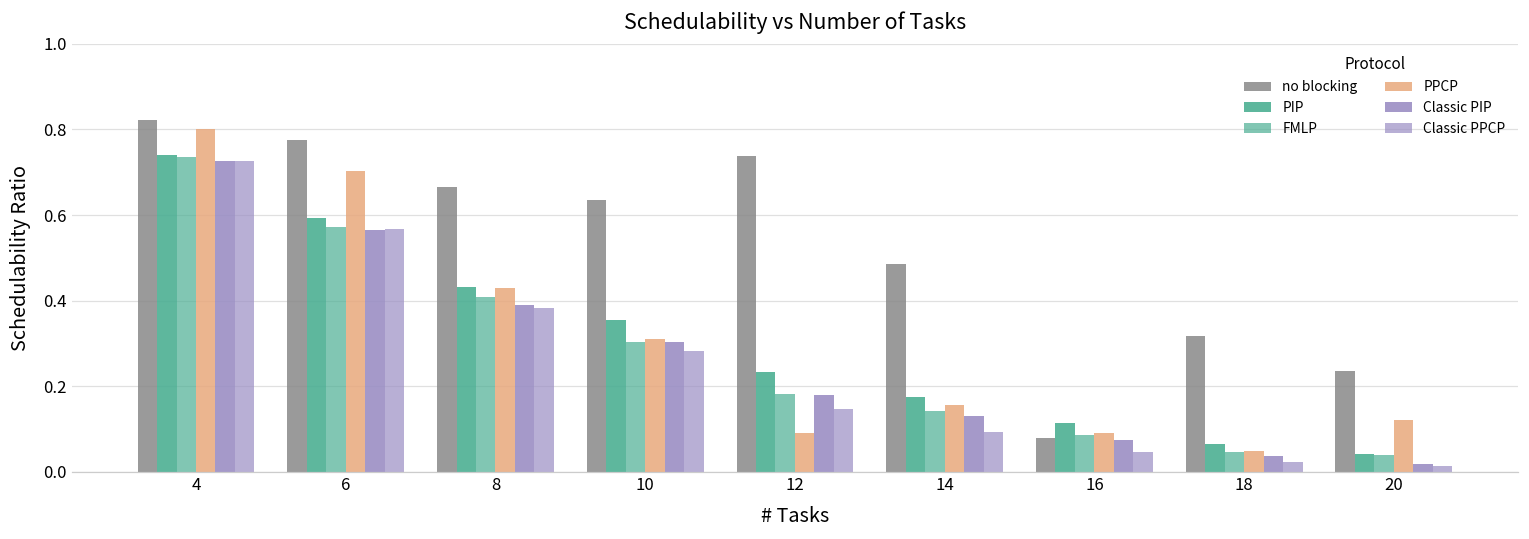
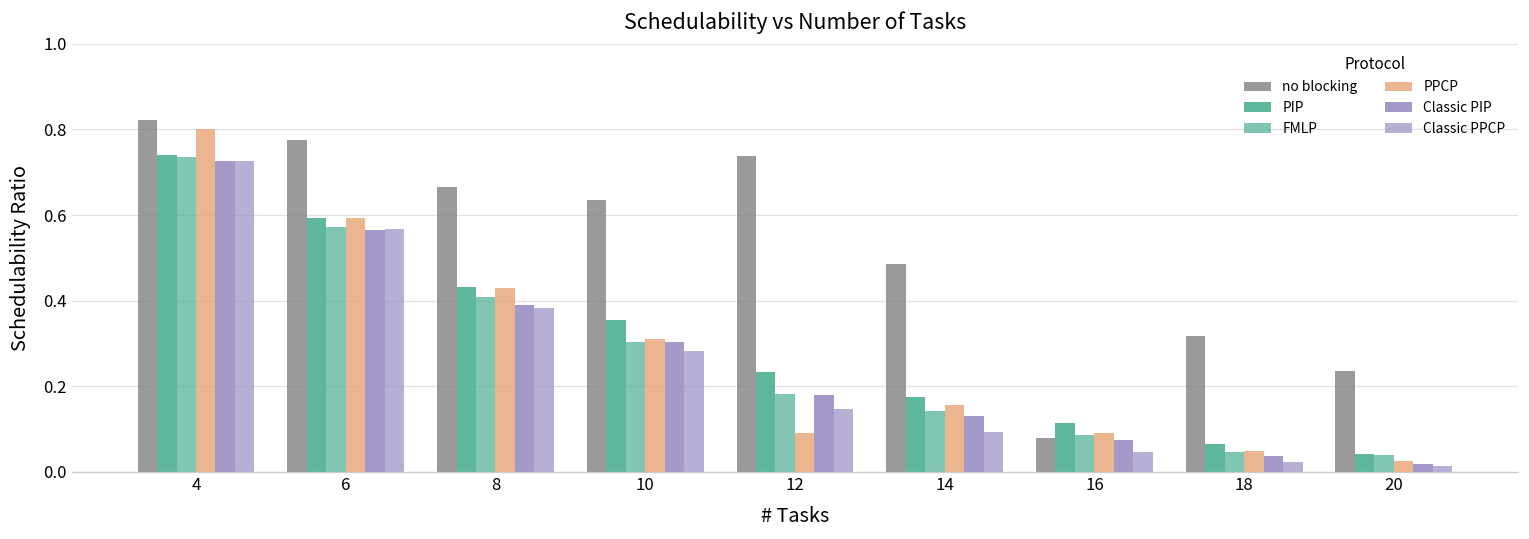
PPCP, 6: 0.70 -> 0.59
PPCP, 20: 0.12 -> 0.03
